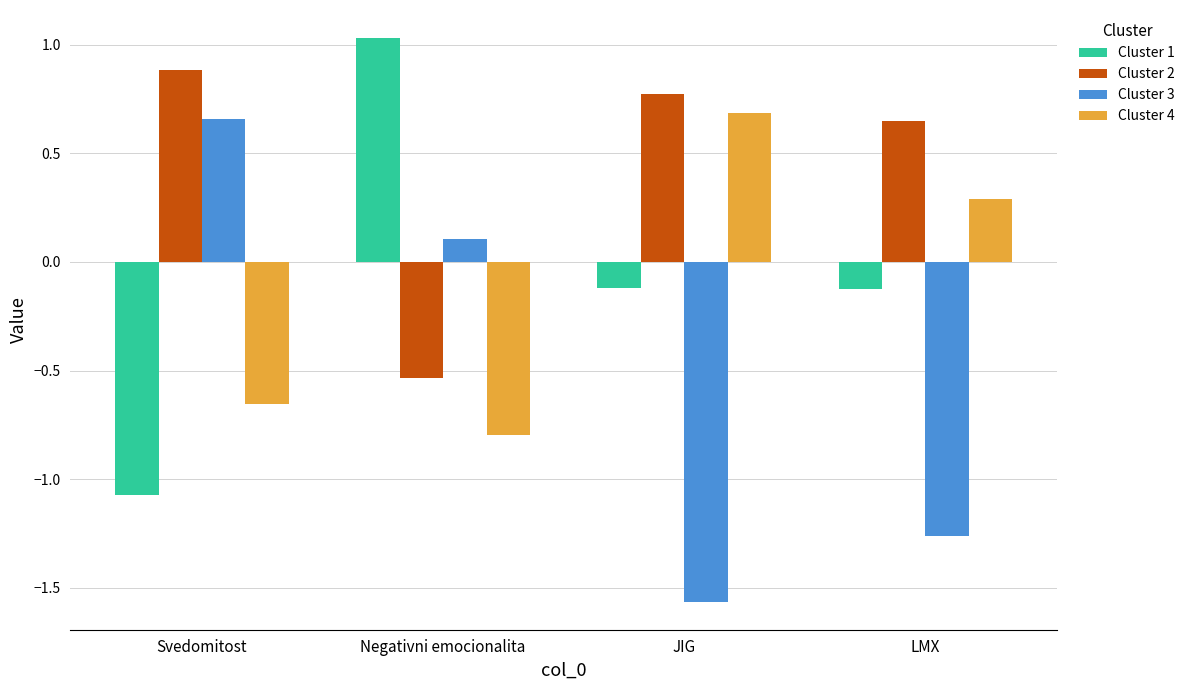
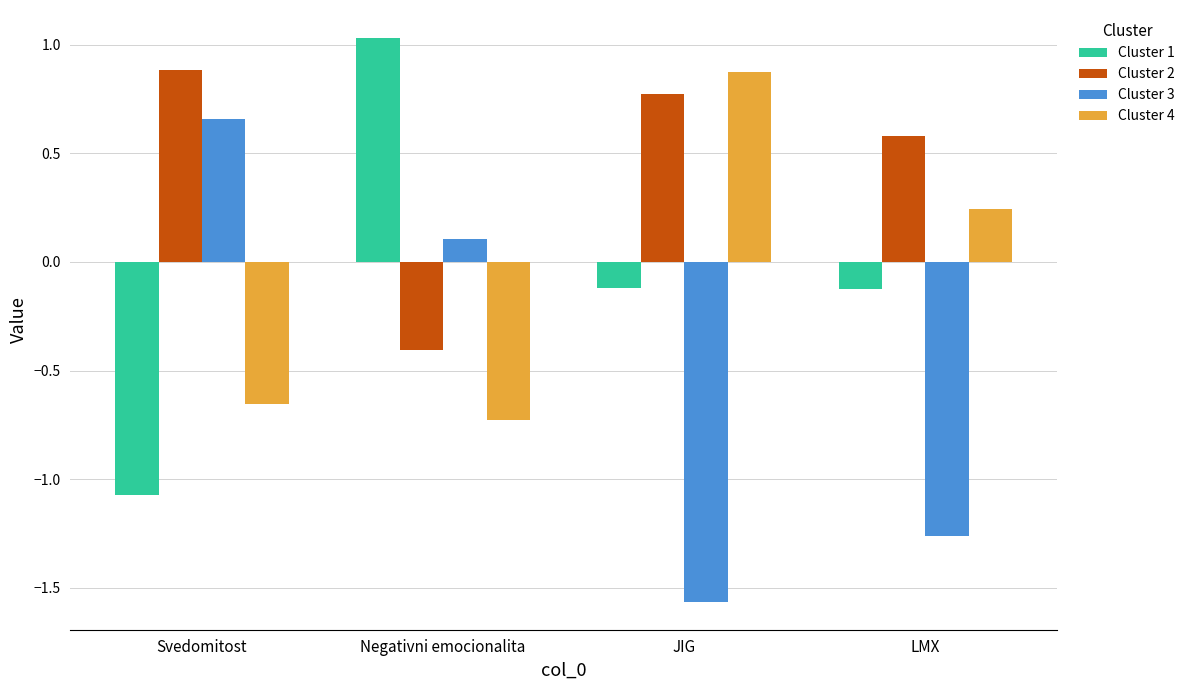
Cluster 2, Negativni emocionalita: -0.53 -> -0.41
Cluster 4, Negativni emocionalita: -0.80 -> -0.73
Cluster 4, JIG: 0.69 -> 0.87
Cluster 2, LMX: 0.65 -> 0.58
Cluster 4, LMX: 0.29 -> 0.24
